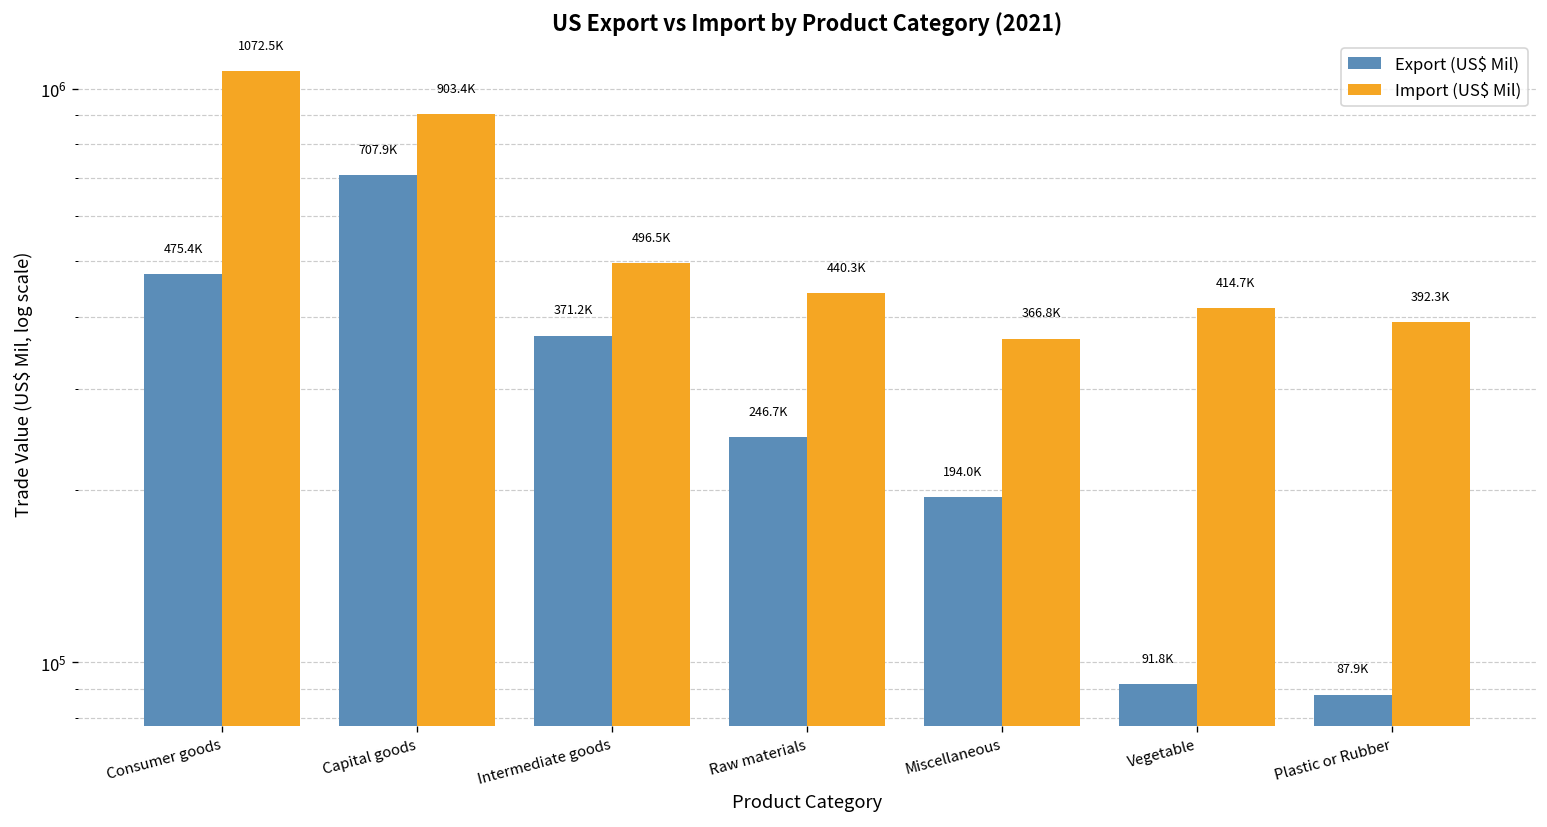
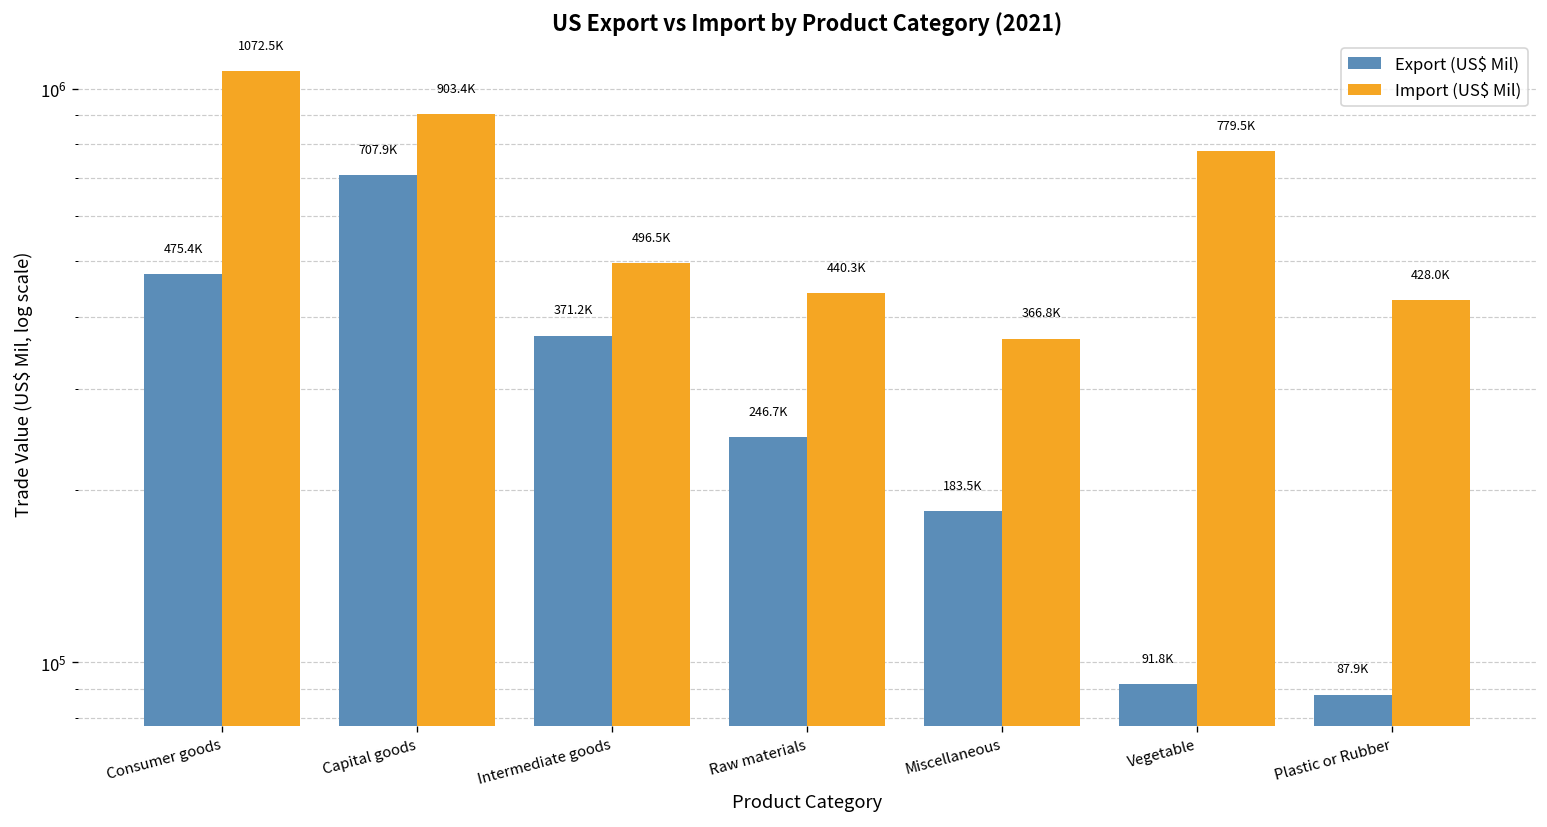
Export (US$ Mil), Miscellaneous: 194.0K -> 183.5K
Import (US$ Mil), Vegetable: 414.7K -> 779.5K
Import (US$ Mil), Plastic or Rubber: 392.3K -> 428.0K
